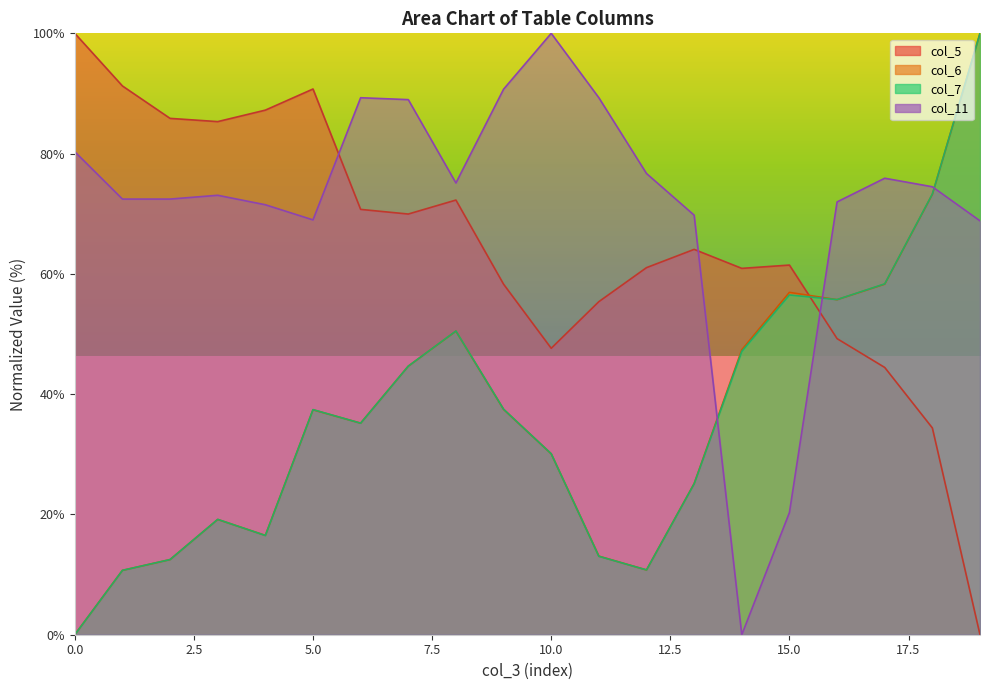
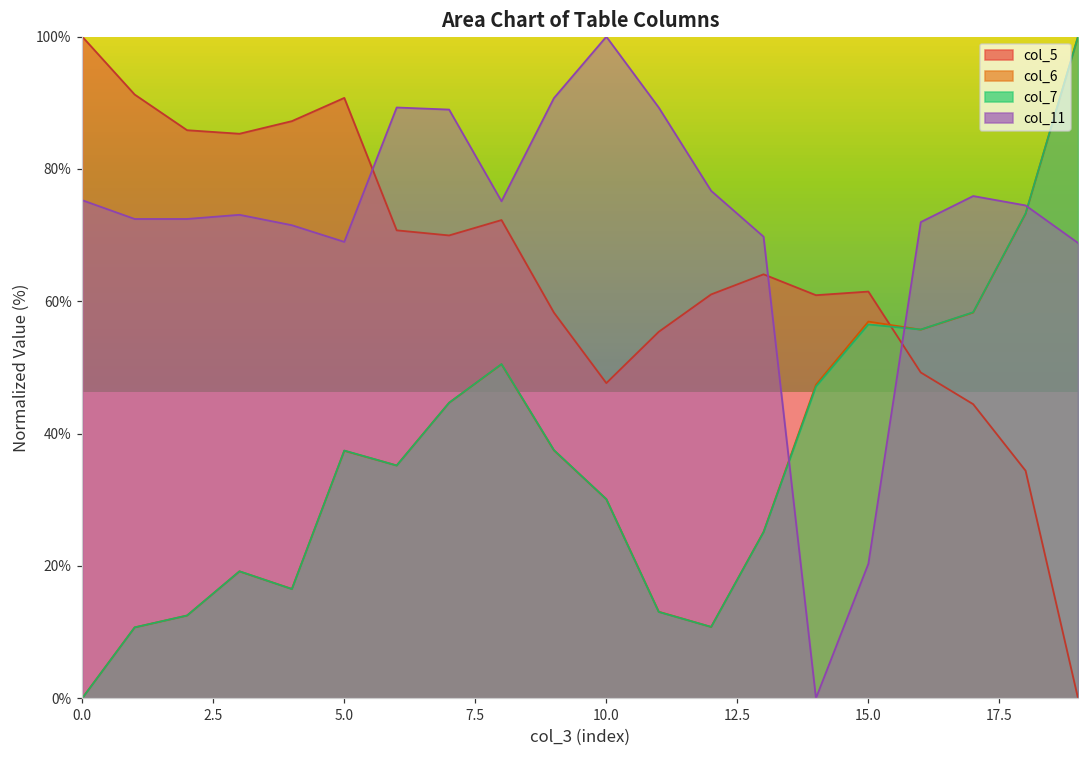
col_11, 0.0: 80% -> 75%
